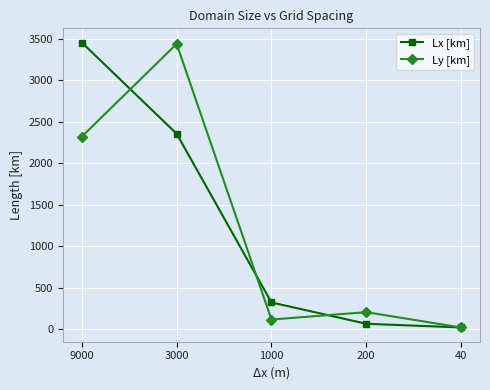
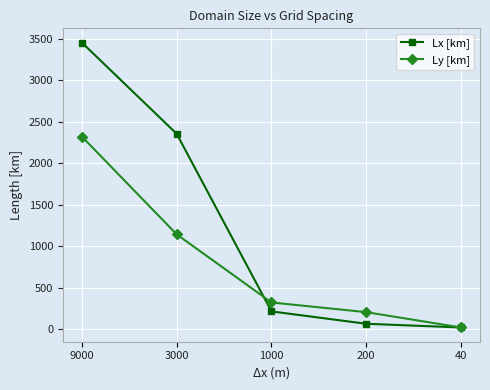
Ly [km], 3000: 3400 -> 1100
Lx [km], 1000: 300 -> 200
Ly [km], 1000: 100 -> 300
